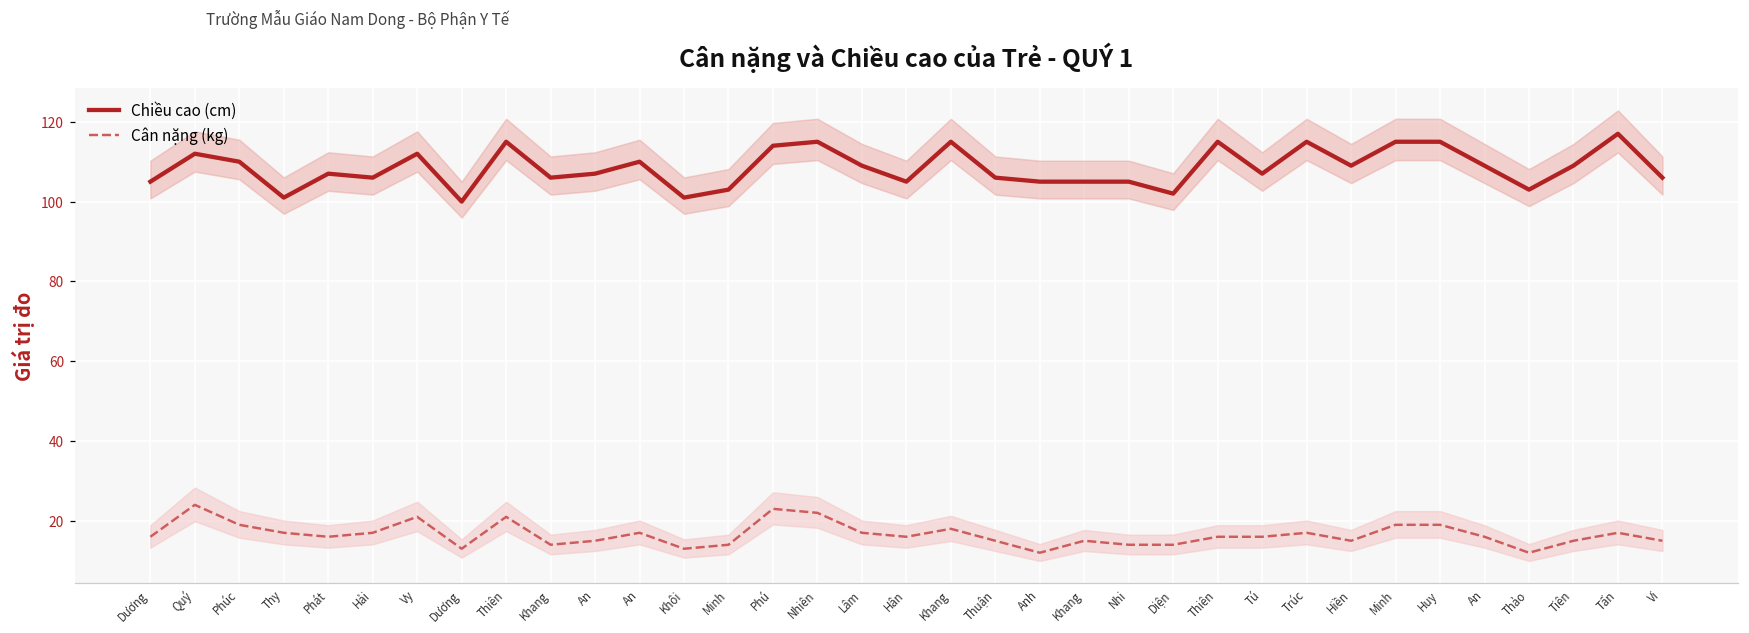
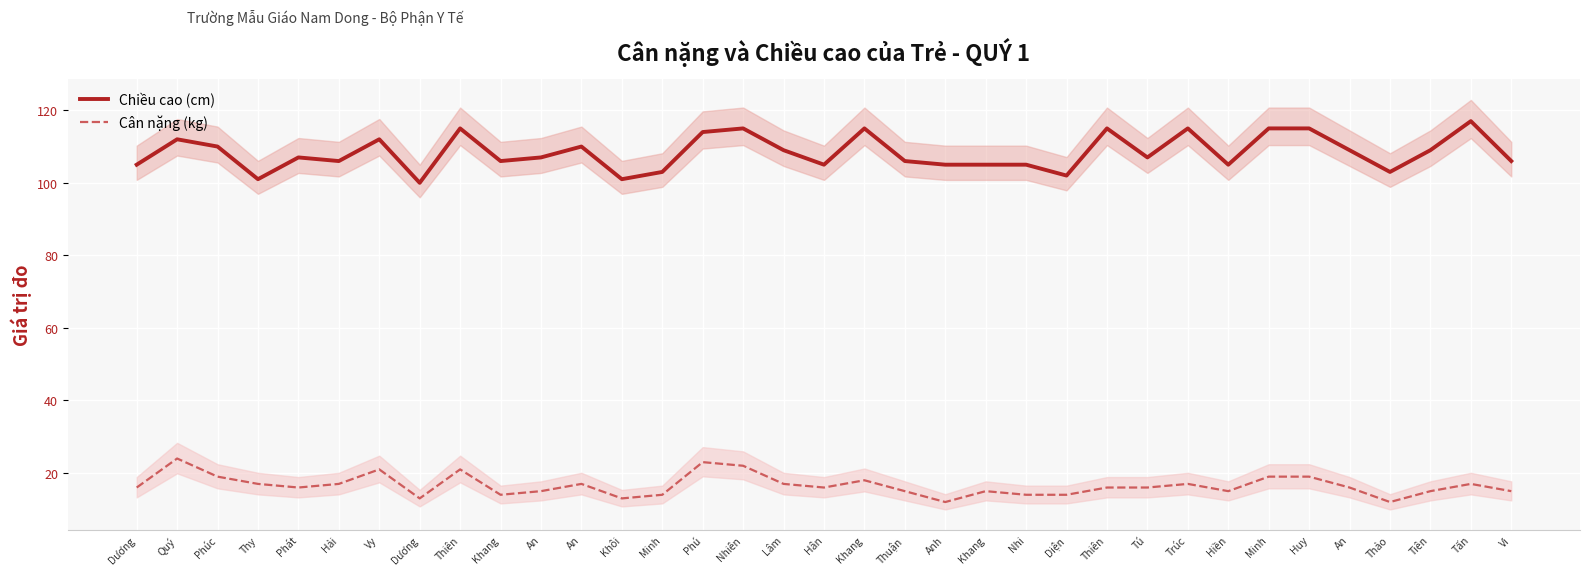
Chiều cao (cm), Hiền: 109 -> 105
